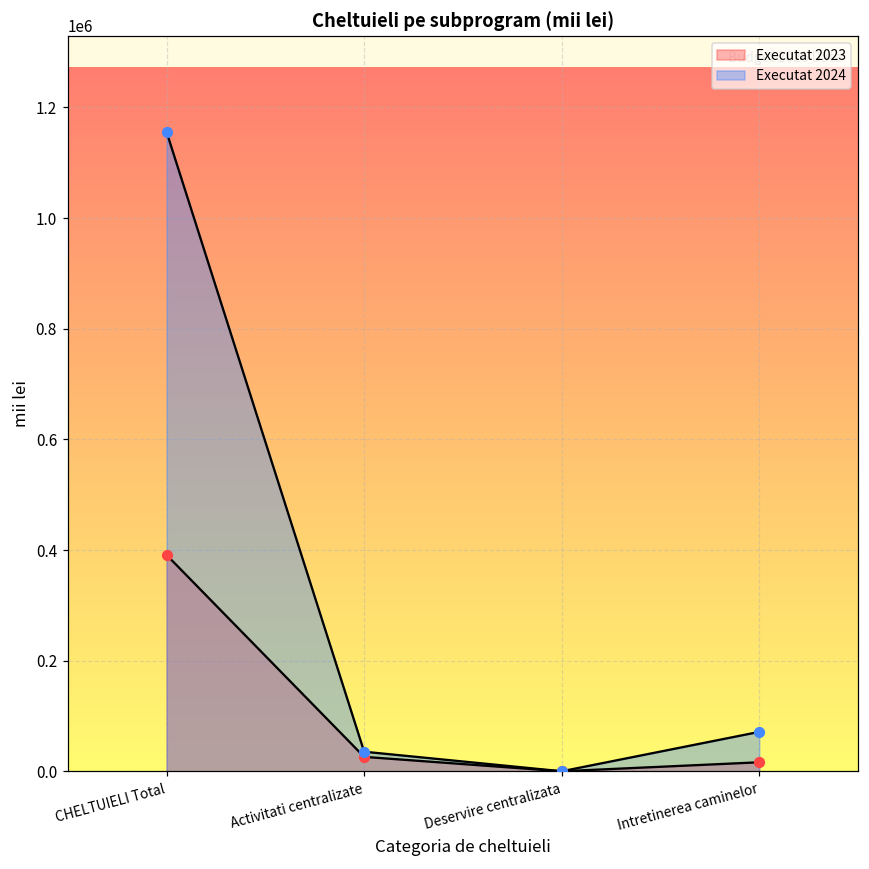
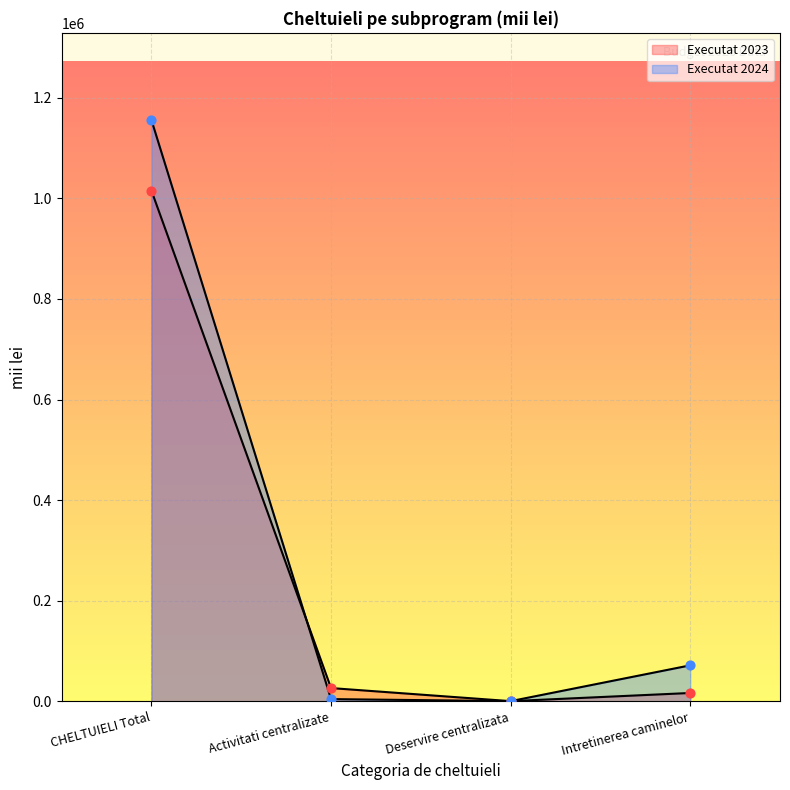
Executat 2023, CHELTUIELI Total: 390000 -> 1020000
Executat 2024, Activitati centralizate: 40000 -> 0
